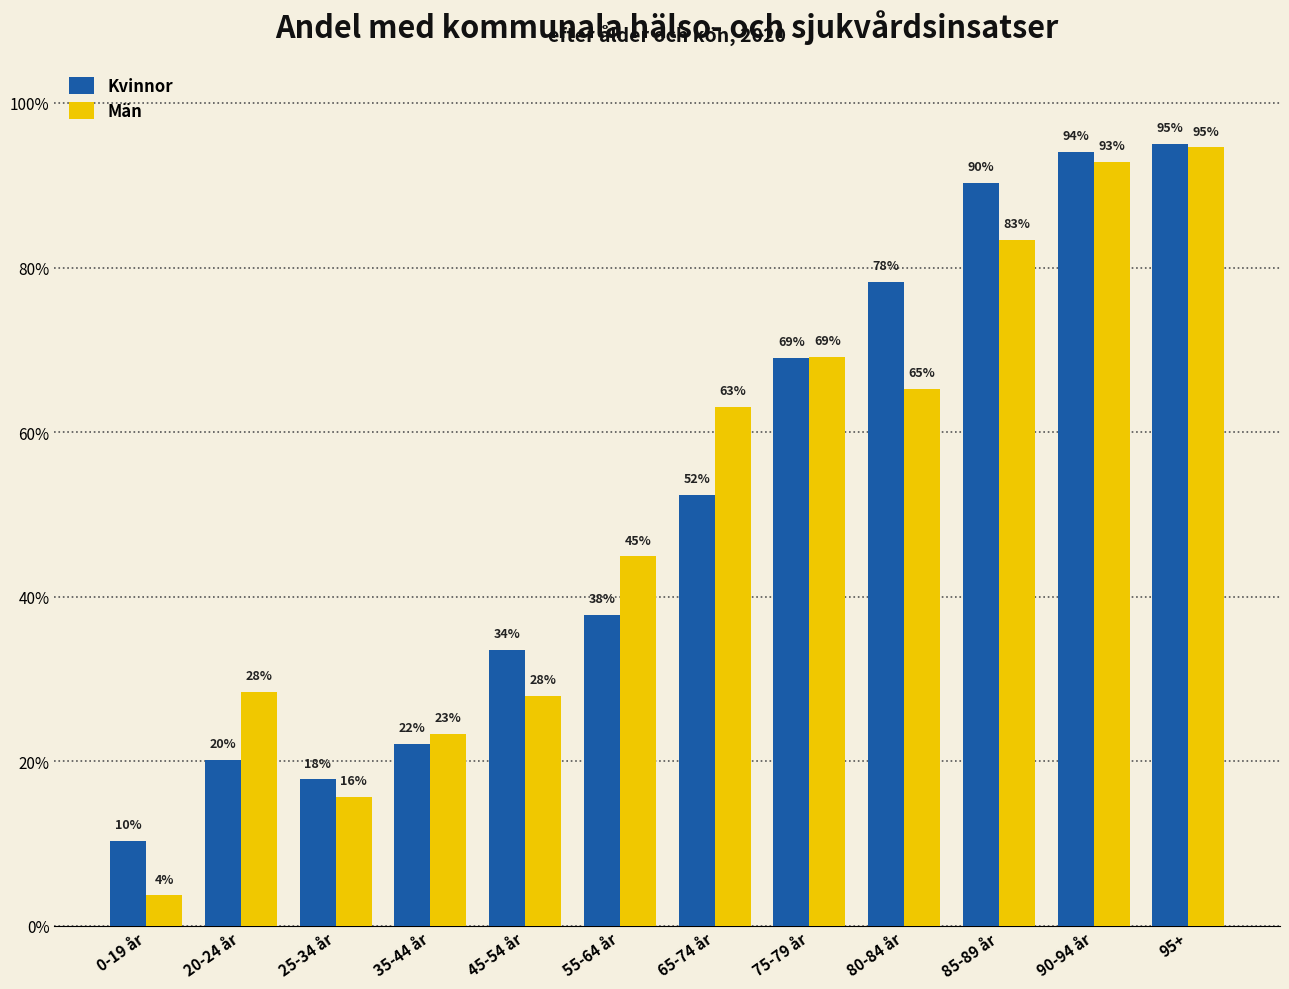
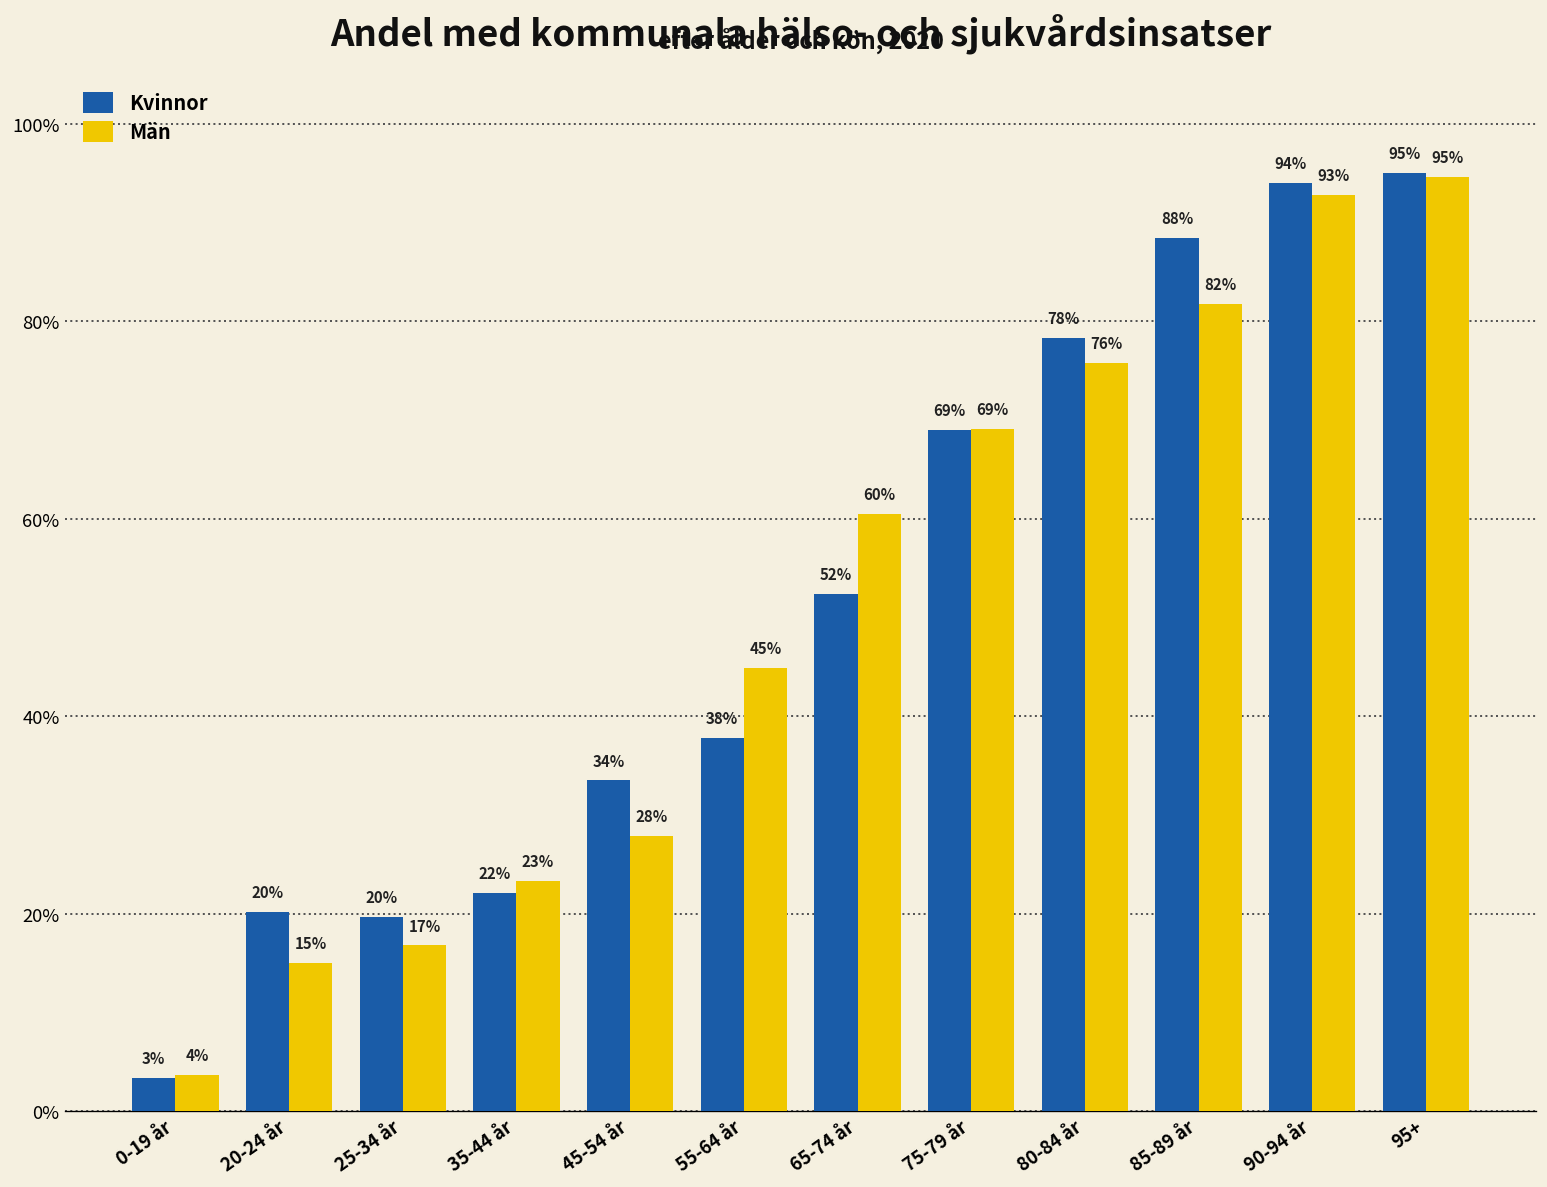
Kvinnor, 0-19 år: 10% -> 3%
Män, 20-24 år: 28% -> 15%
Kvinnor, 25-34 år: 18% -> 20%
Män, 25-34 år: 16% -> 17%
Män, 65-74 år: 63% -> 60%
Män, 80-84 år: 65% -> 76%
Kvinnor, 85-89 år: 90% -> 88%
Män, 85-89 år: 83% -> 82%
